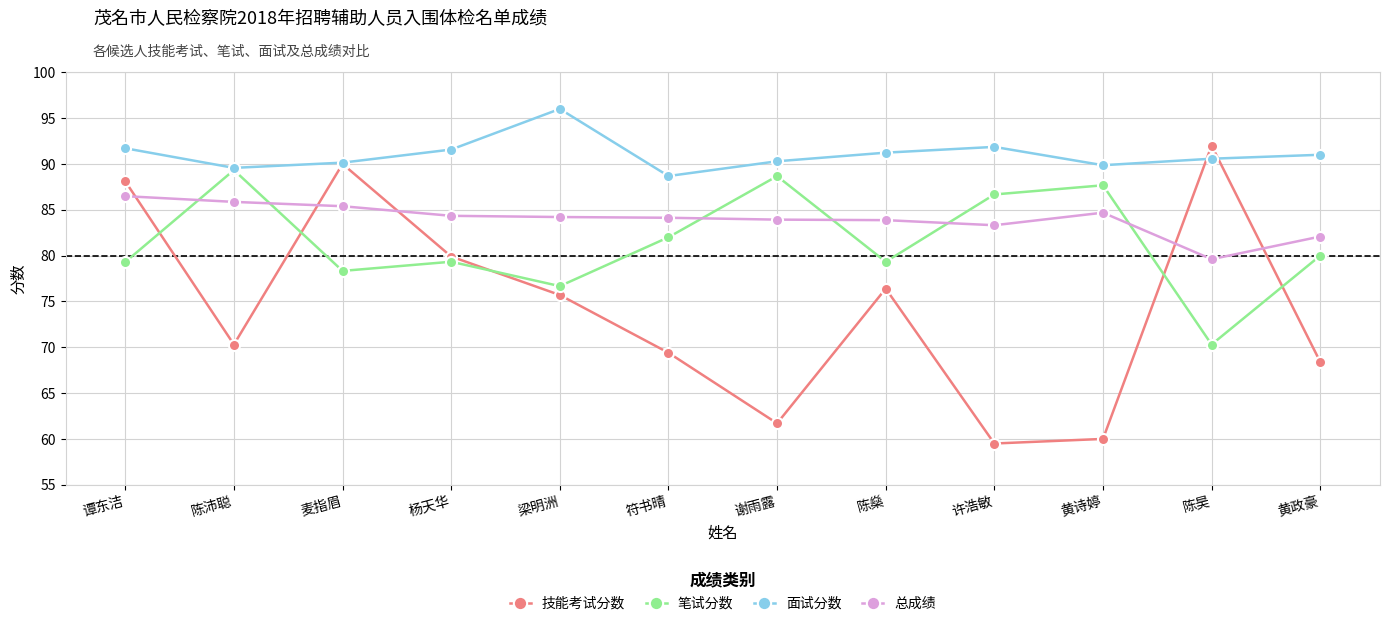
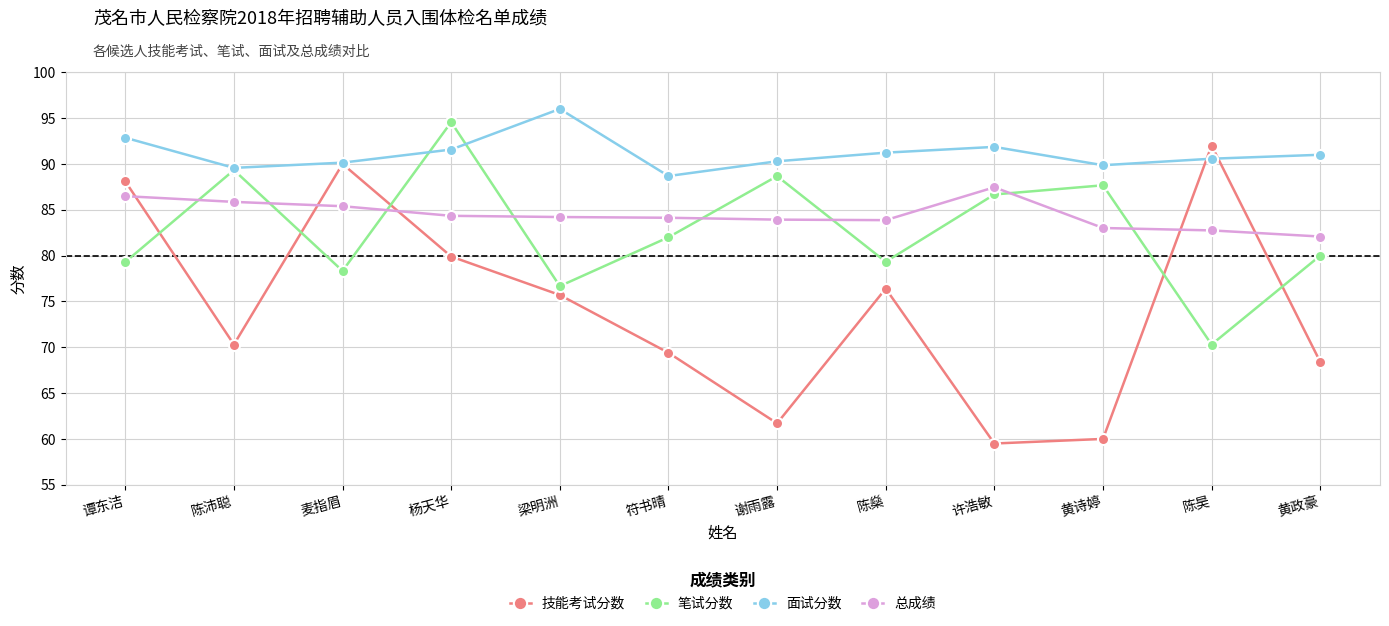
面试分数, 谭东洁: 92 -> 93
笔试分数, 杨天华: 79 -> 95
总成绩, 许浩敏: 83 -> 87
总成绩, 黄诗婷: 85 -> 83
总成绩, 陈昊: 80 -> 83
